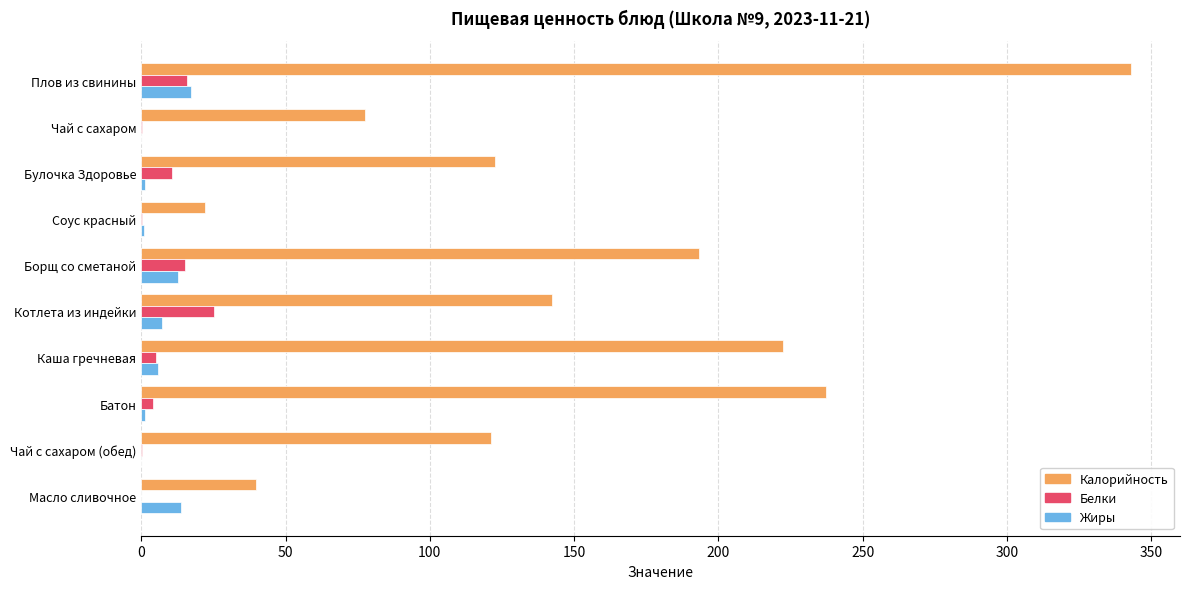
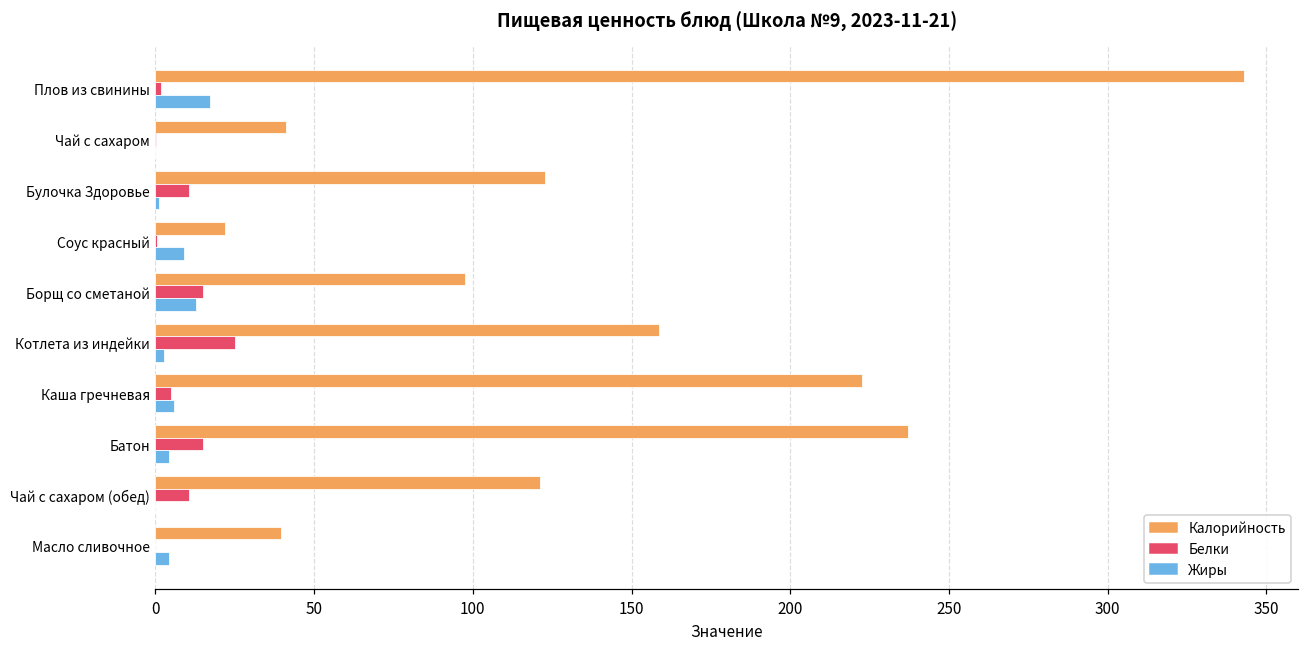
Белки, Плов из свинины: 16 -> 2
Калорийность, Чай с сахаром: 78 -> 41
Жиры, Соус красный: 1 -> 9
Калорийность, Борщ со сметаной: 193 -> 98
Калорийность, Котлета из индейки: 143 -> 159
Жиры, Котлета из индейки: 7 -> 3
Белки, Батон: 4 -> 15
Жиры, Батон: 1 -> 4
Белки, Чай с сахаром (обед): 0 -> 11
Жиры, Масло сливочное: 14 -> 4
